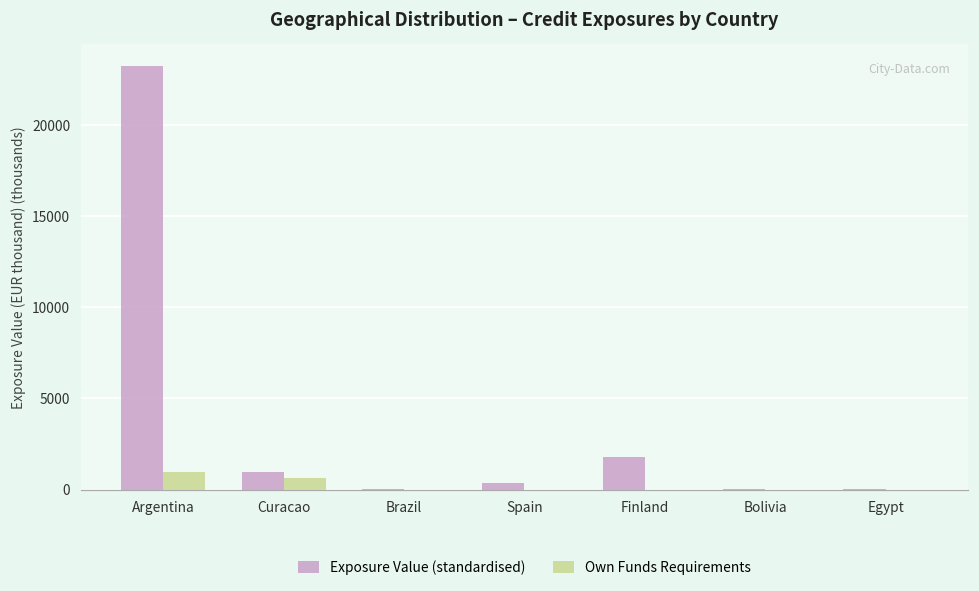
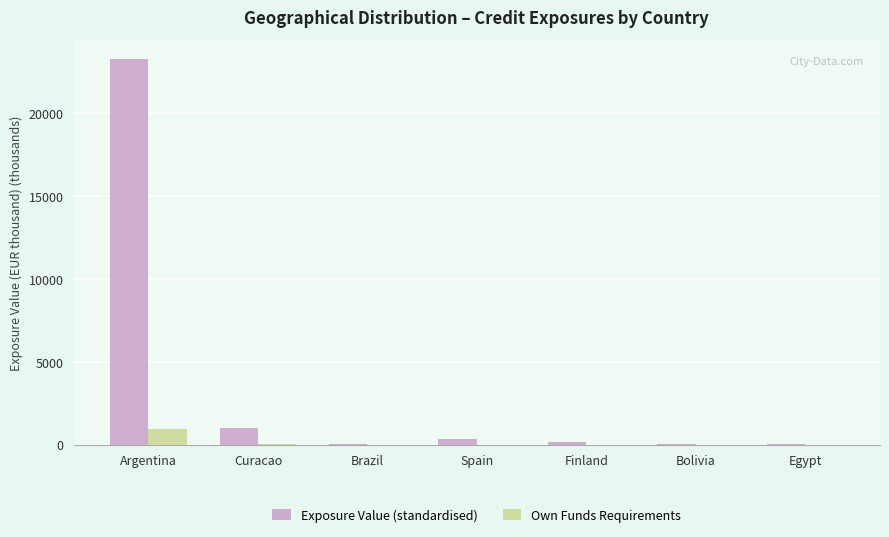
Own Funds Requirements, Curacao: 600 -> 0
Exposure Value (standardised), Finland: 1800 -> 100
